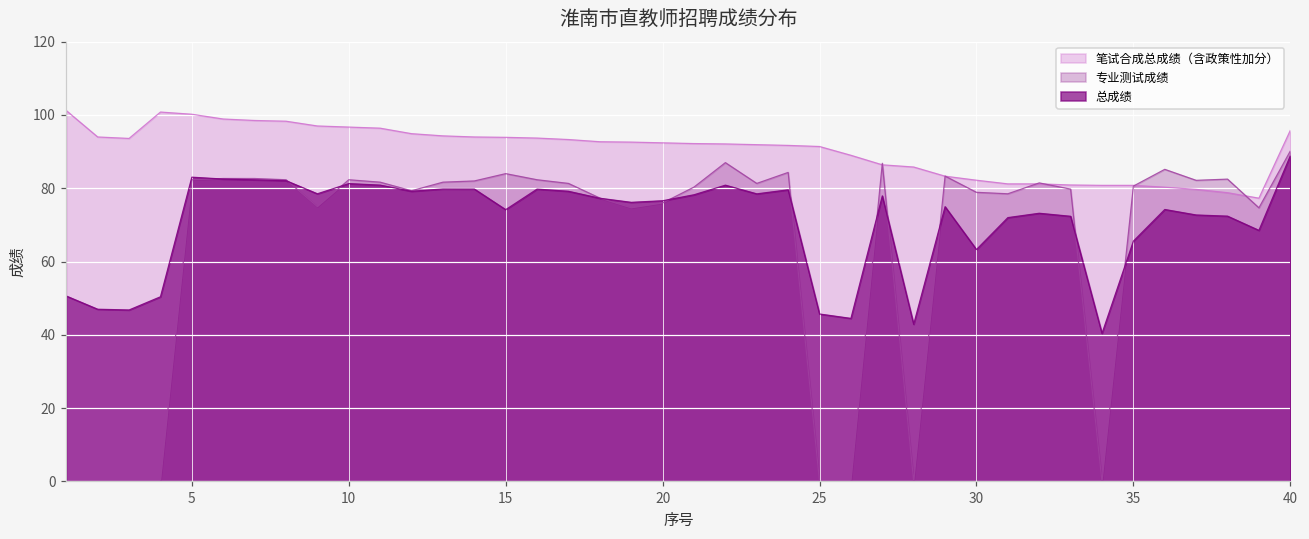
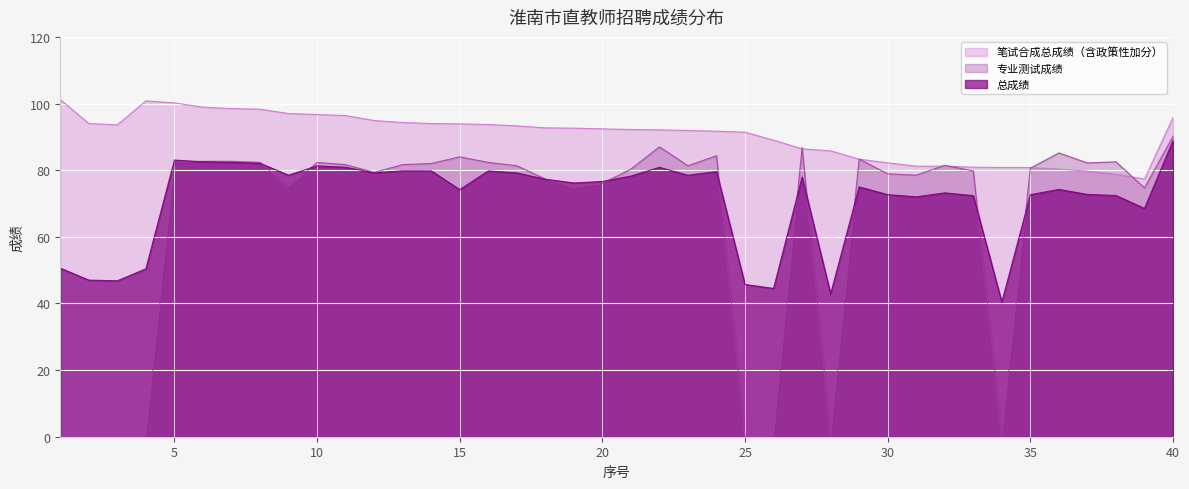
总成绩, 30: 63 -> 73
总成绩, 35: 66 -> 73
